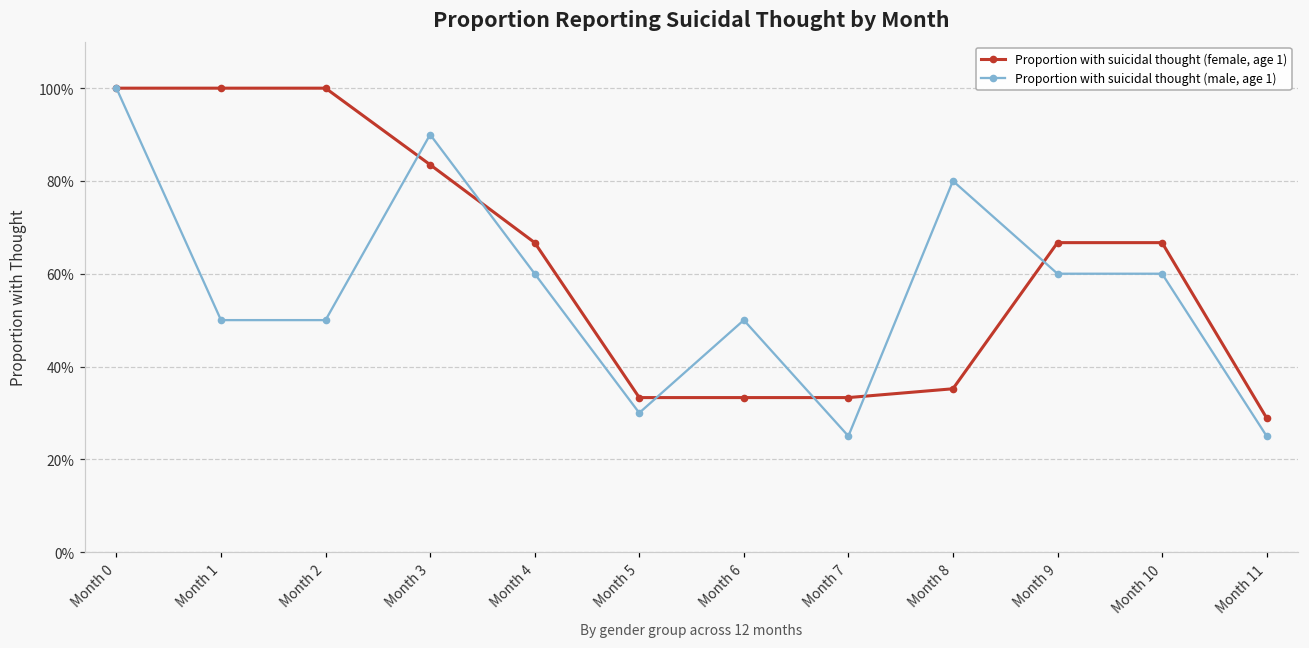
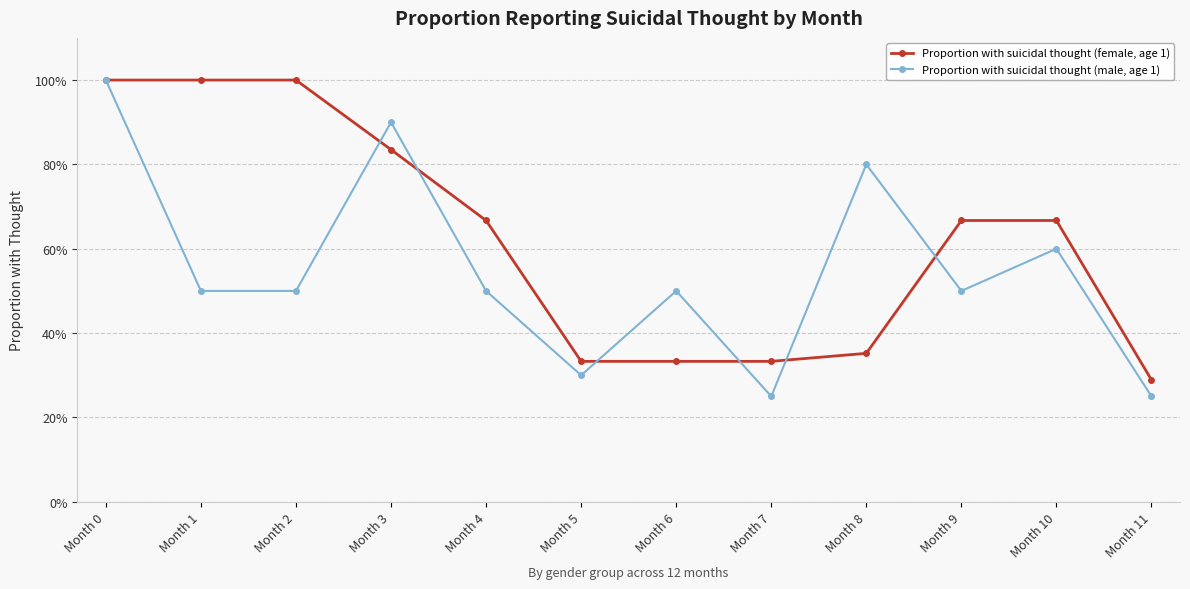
Proportion with suicidal thought (male, age 1), Month 4: 60% -> 50%
Proportion with suicidal thought (male, age 1), Month 9: 60% -> 50%
